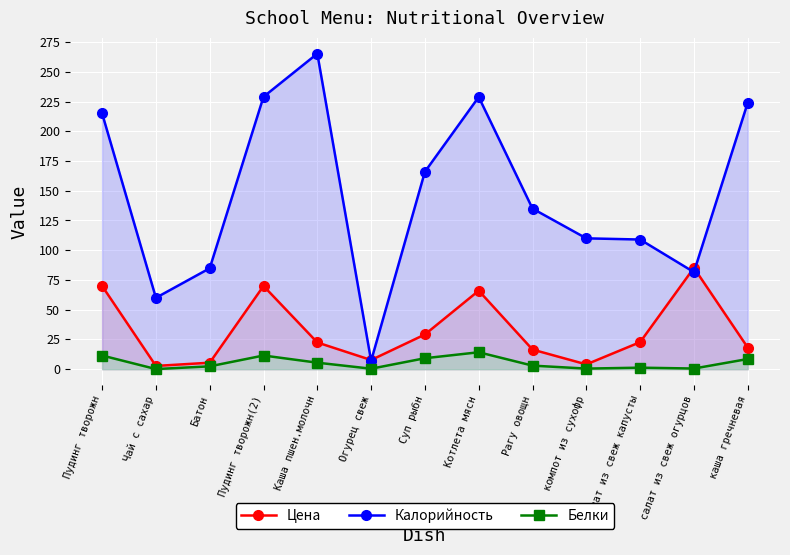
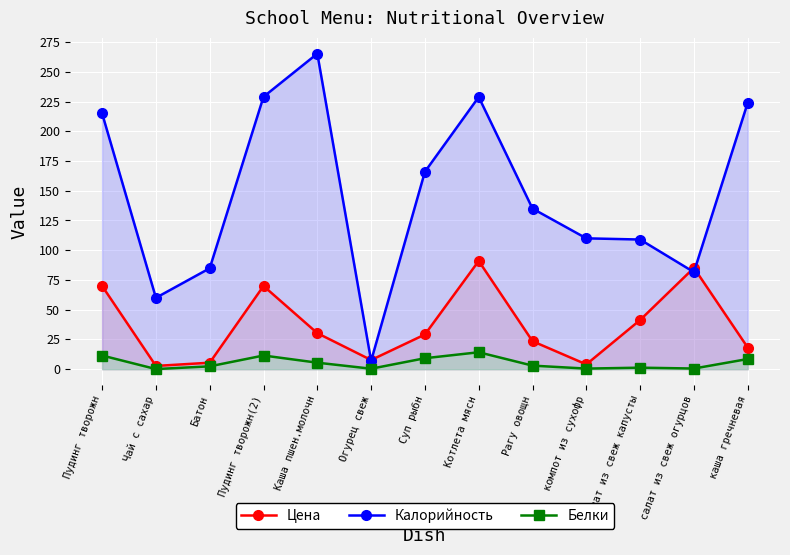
Цена, Каша пшен.молочн: 22 -> 30
Цена, Котлета мясн: 66 -> 91
Цена, Рагу овощн: 16 -> 24
Цена, салат из свеж капусты: 23 -> 41
